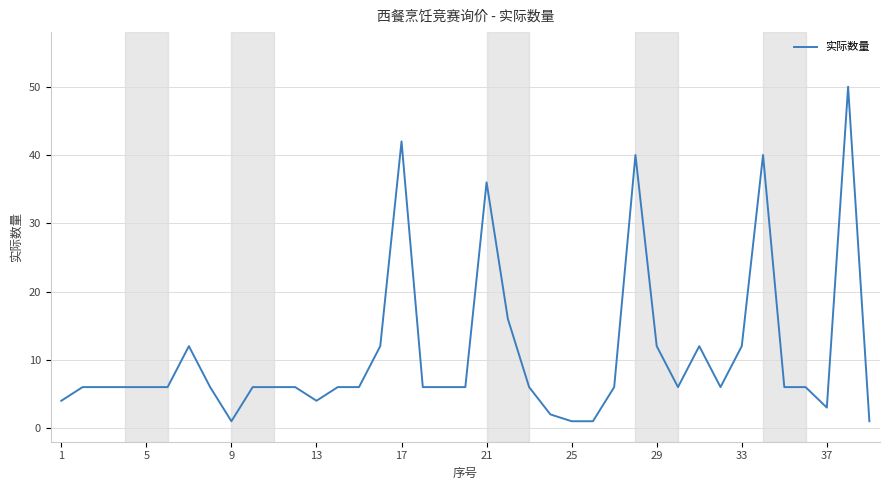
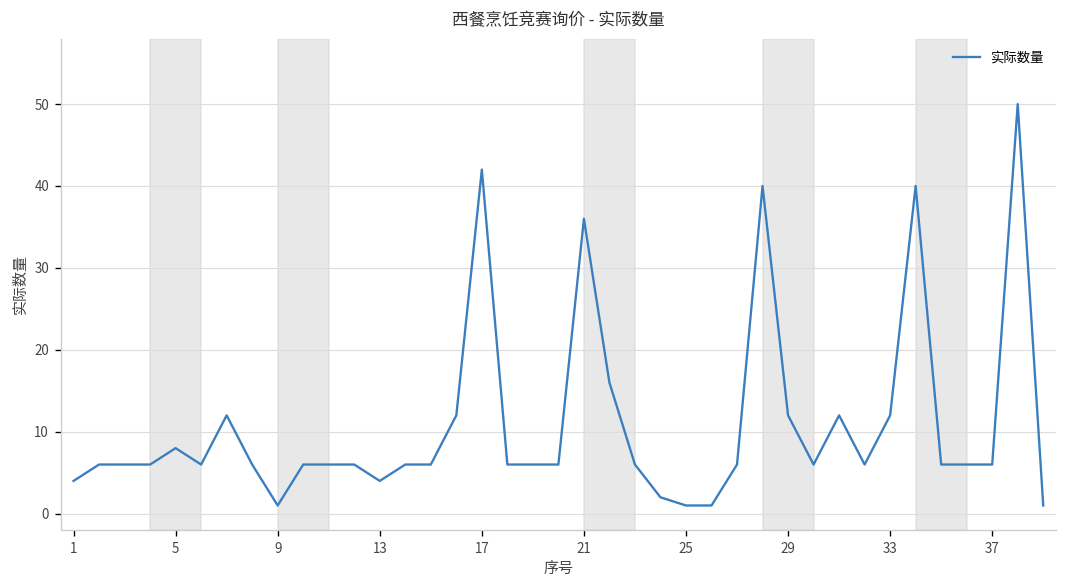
5: 6 -> 8
37: 3 -> 6
